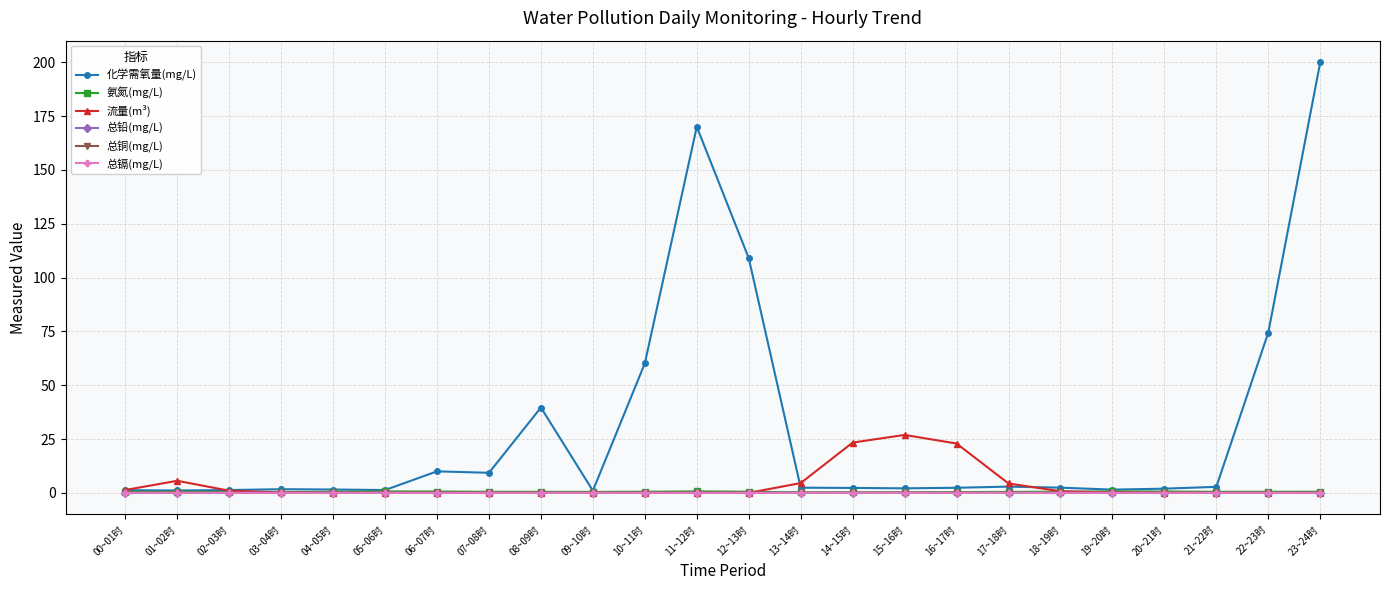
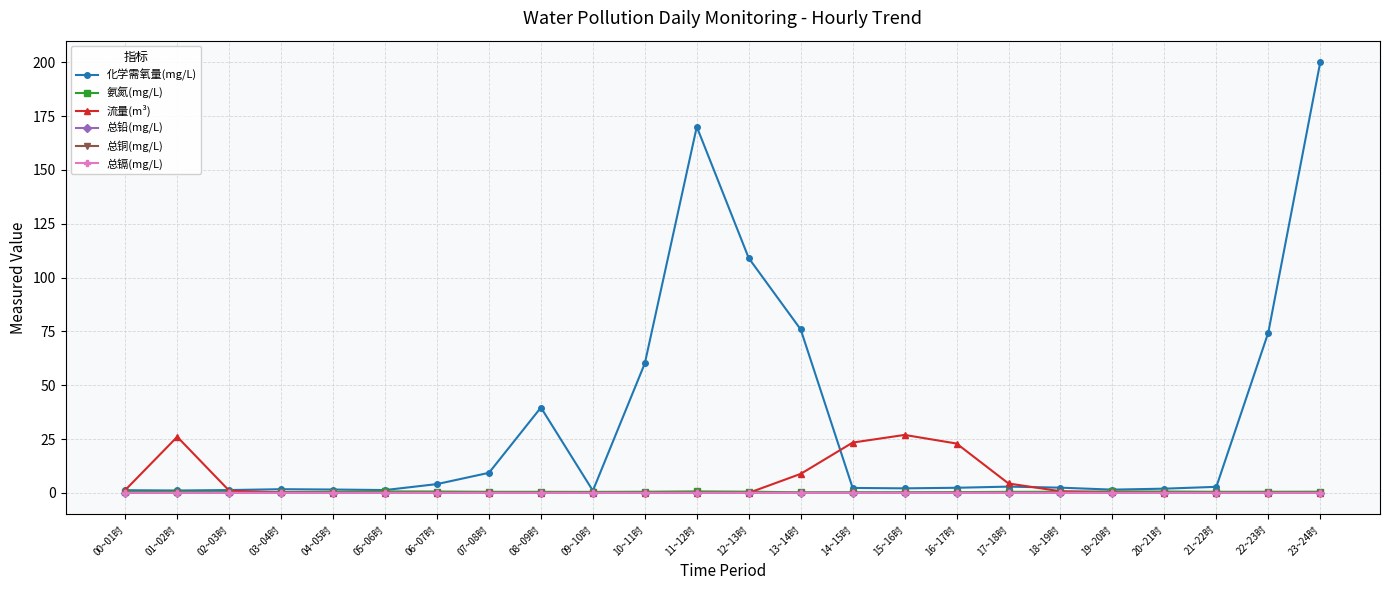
流量(m³), 01~02时: 6 -> 26
化学需氧量(mg/L), 06~07时: 10 -> 4
化学需氧量(mg/L), 13~14时: 2 -> 76
流量(m³), 13~14时: 5 -> 9
